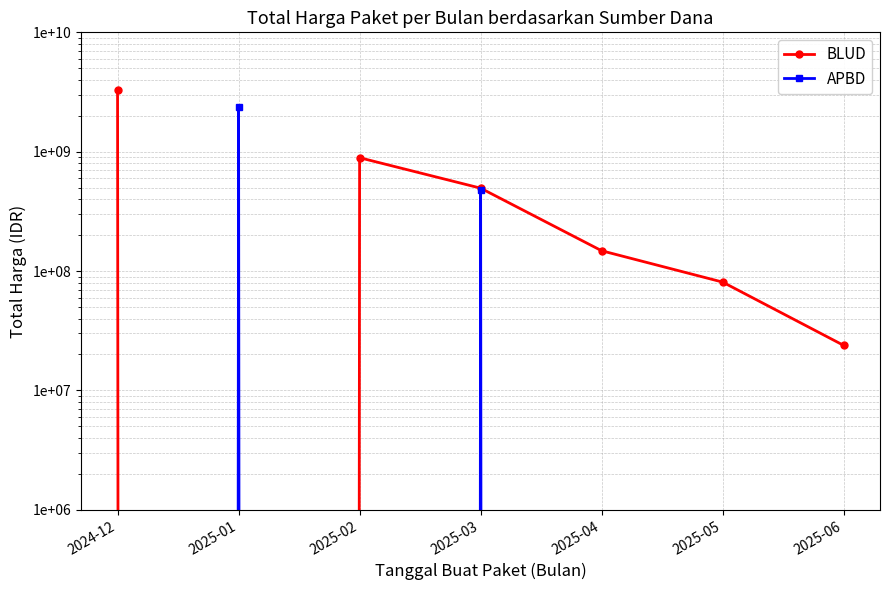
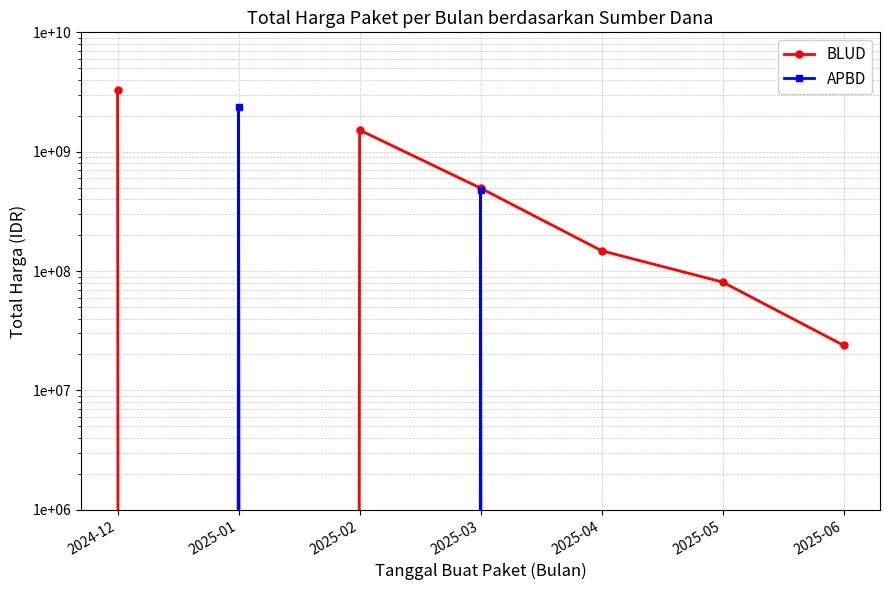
BLUD, 2025-02: 900000000 -> 1500000000
